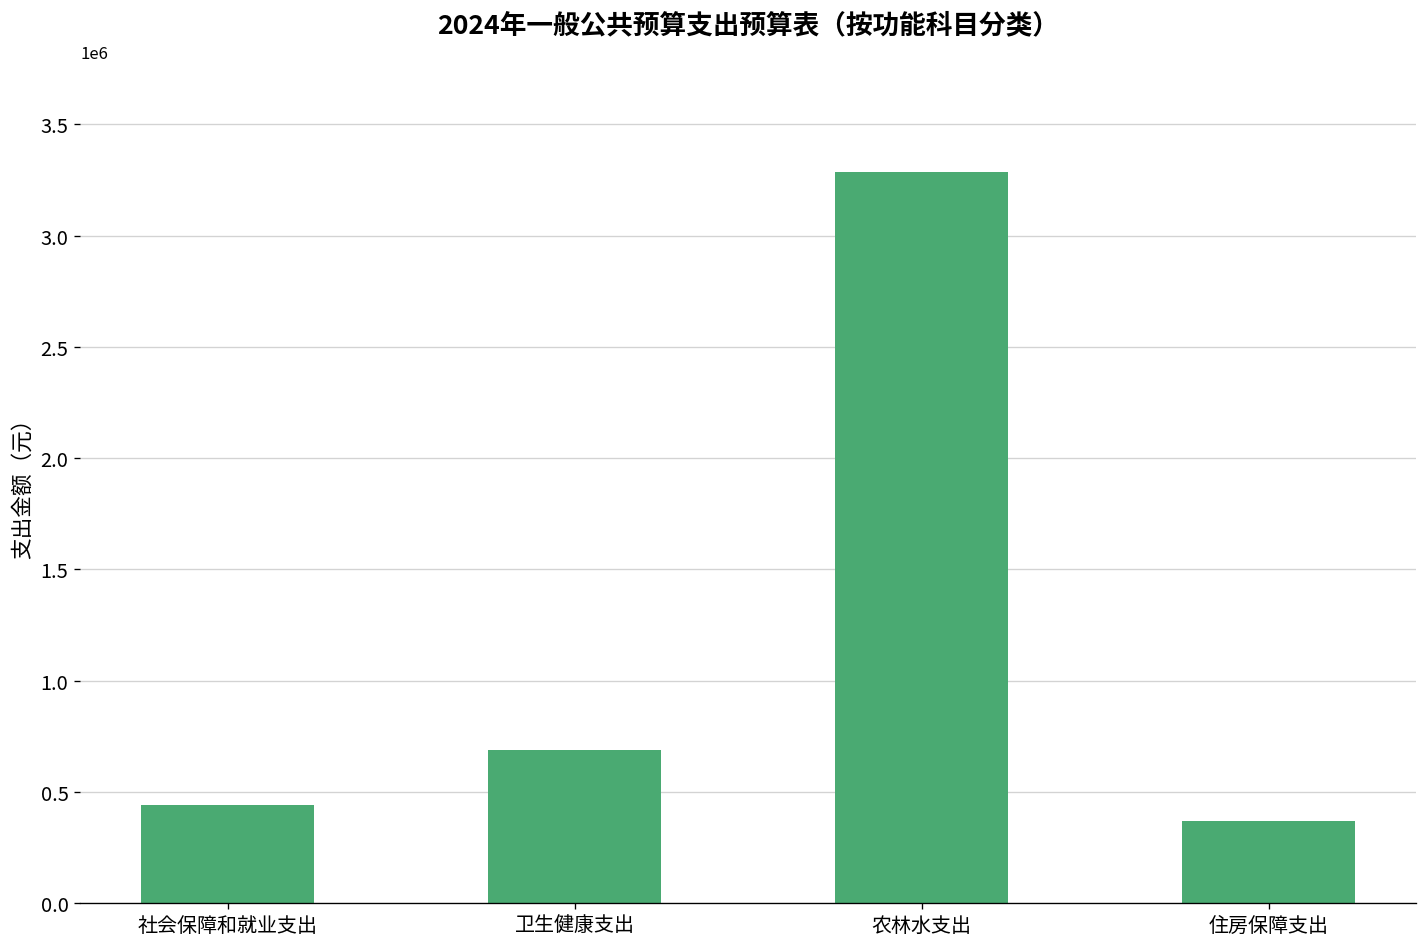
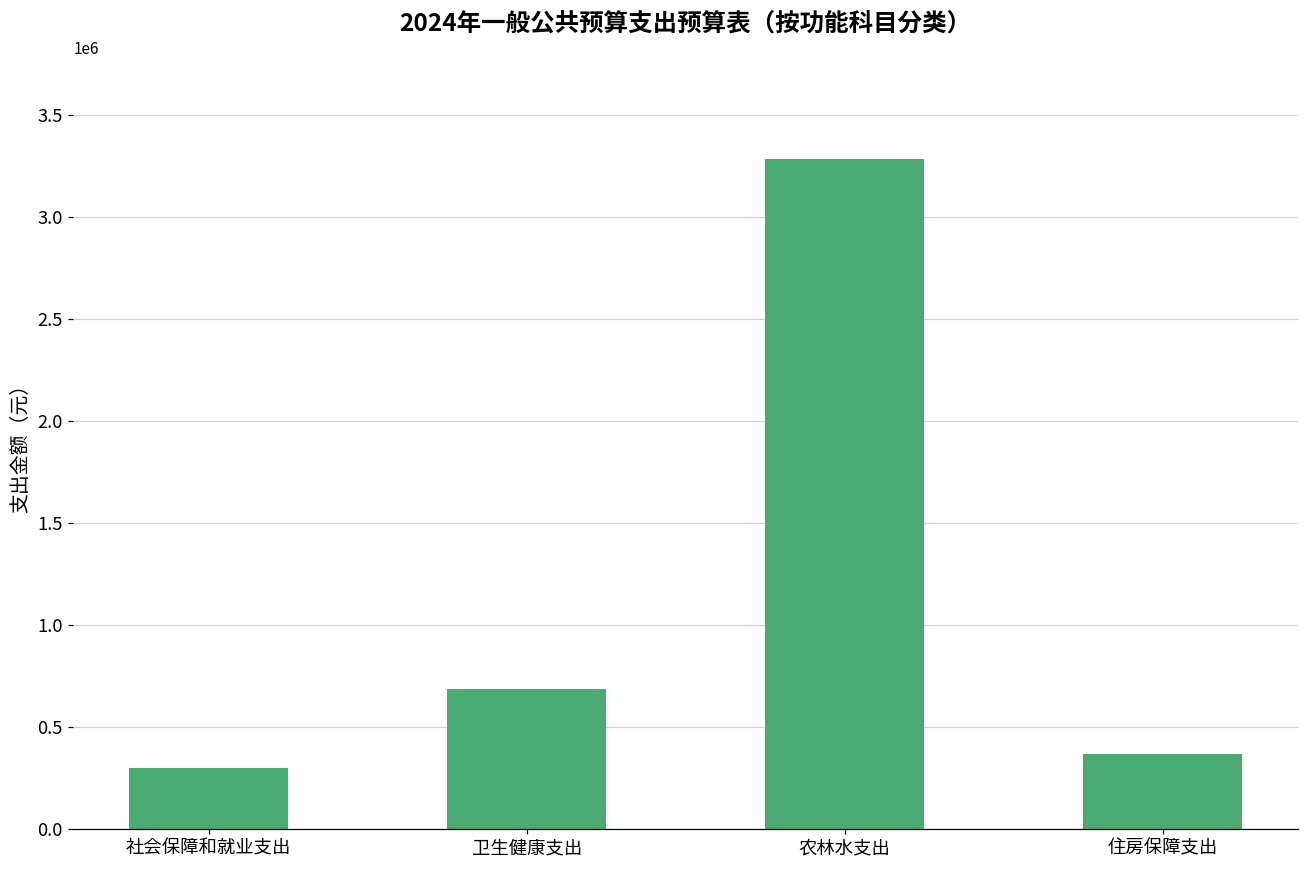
社会保障和就业支出: 440000 -> 300000
